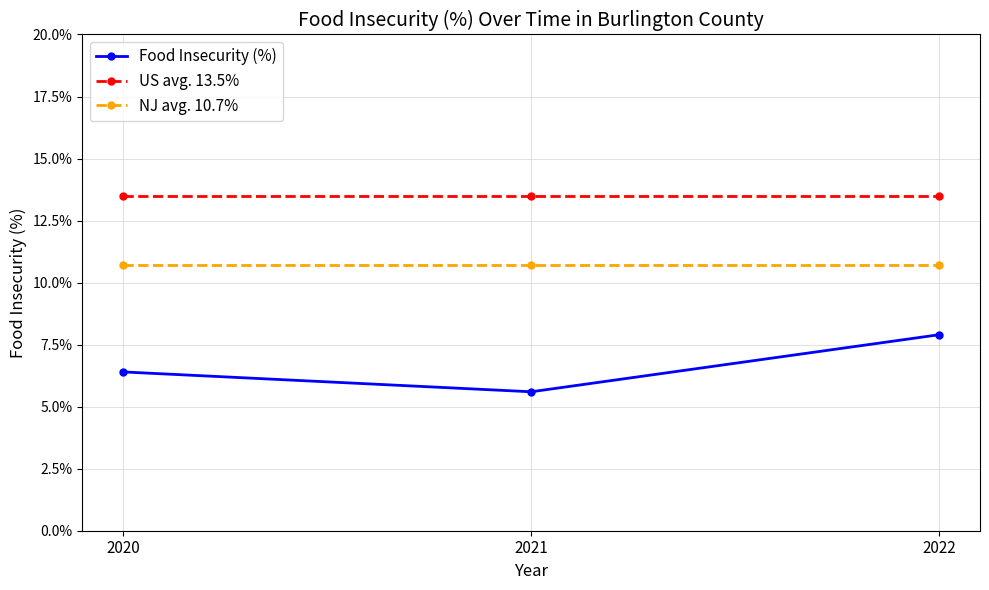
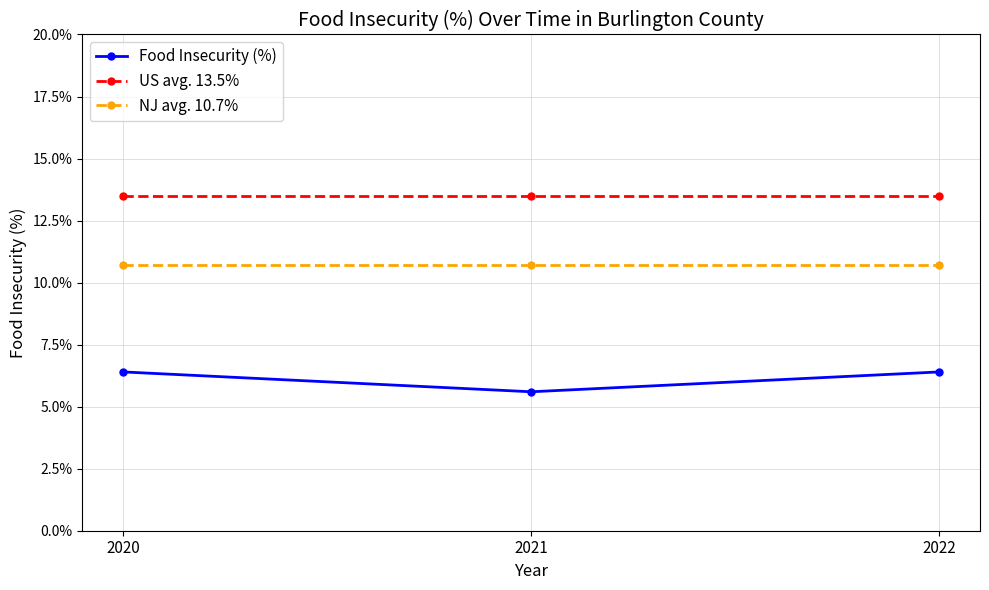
Food Insecurity (%), 2022: 7.9% -> 6.4%
